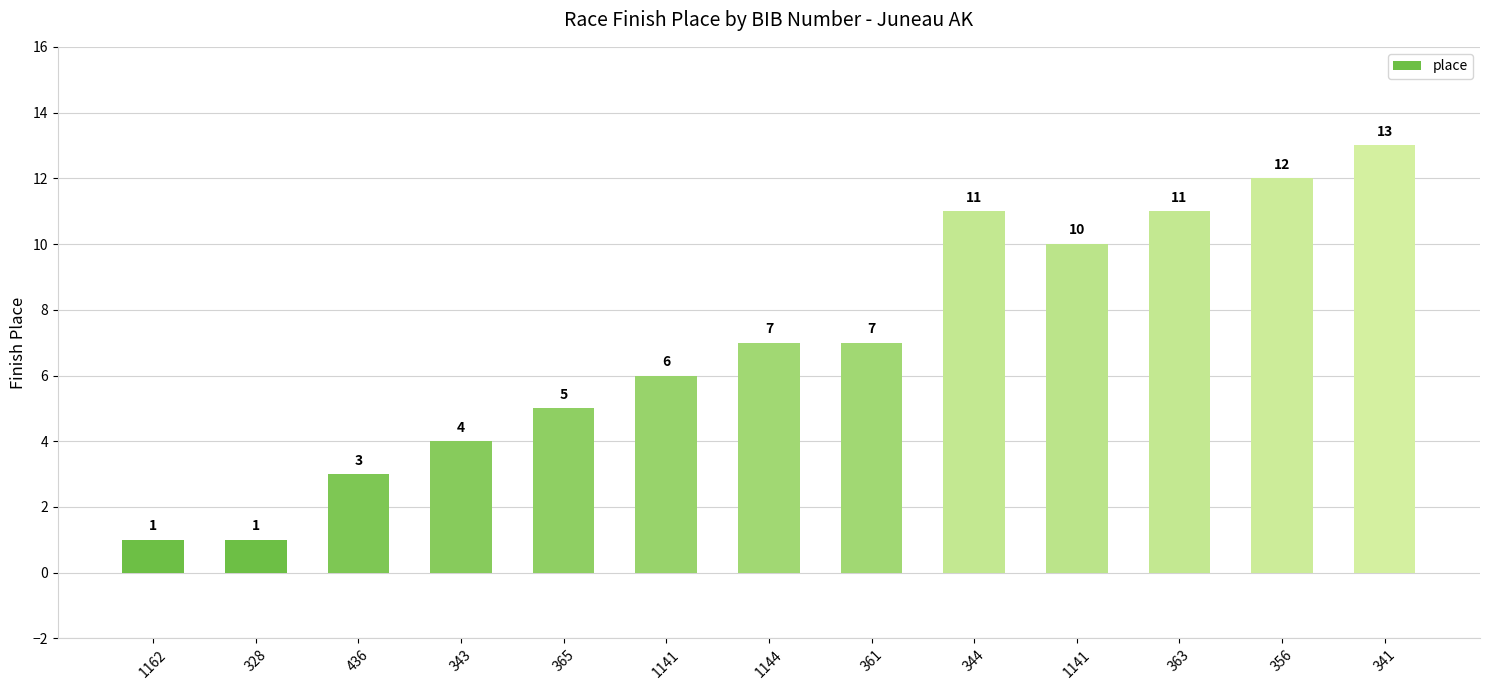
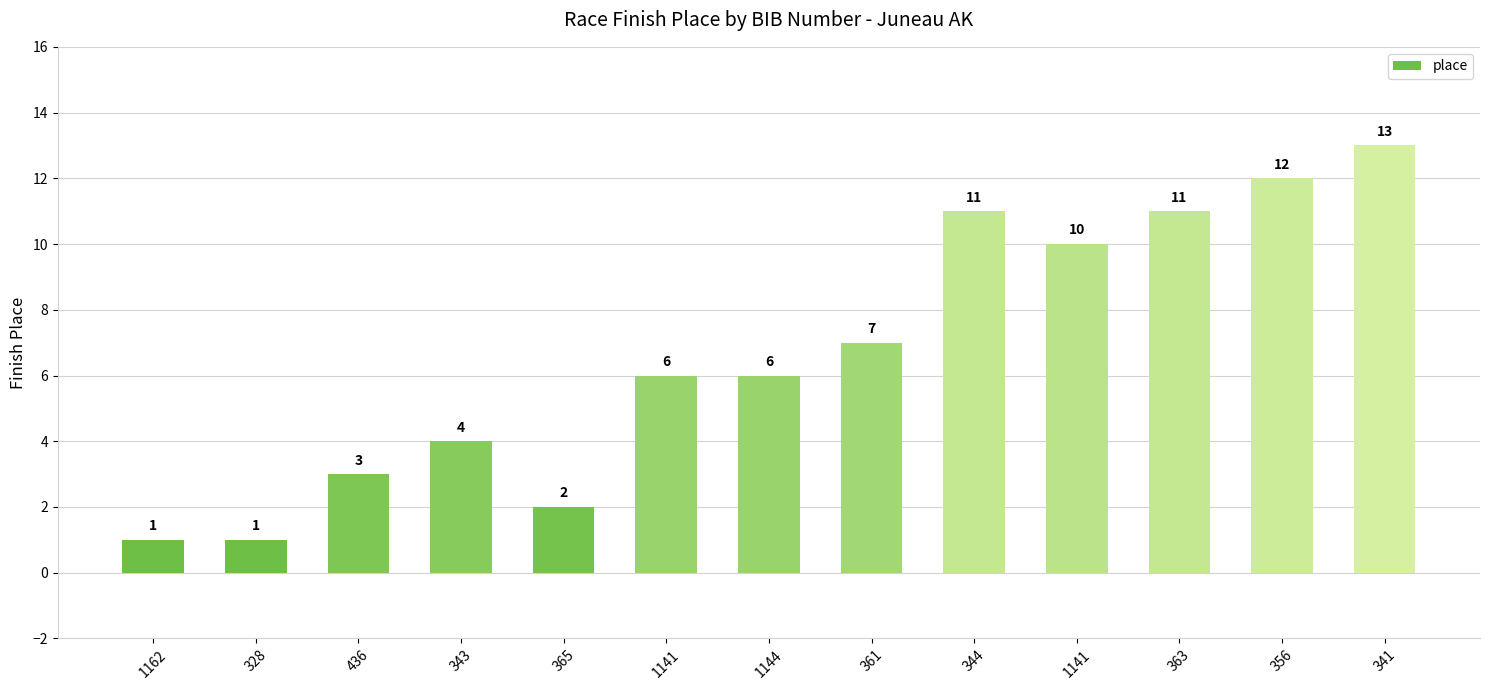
365: 5 -> 2
1144: 7 -> 6
